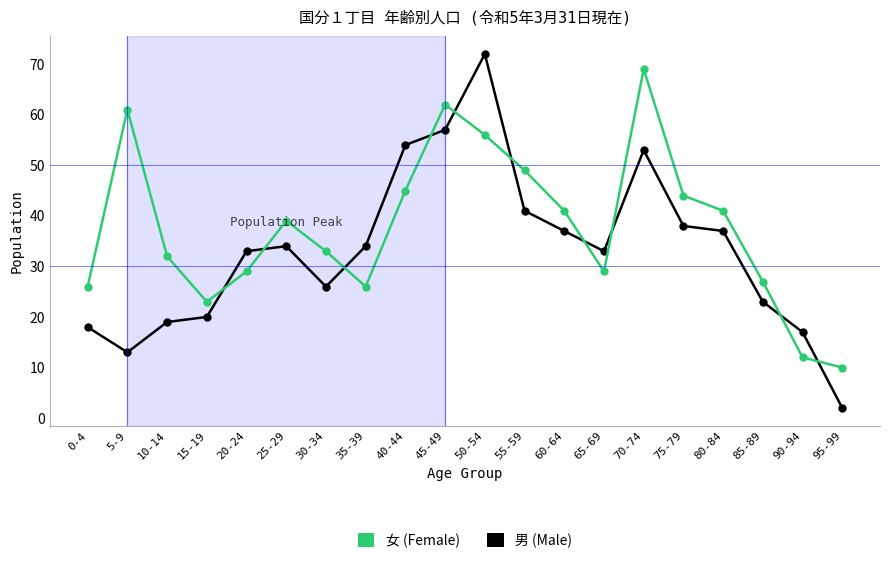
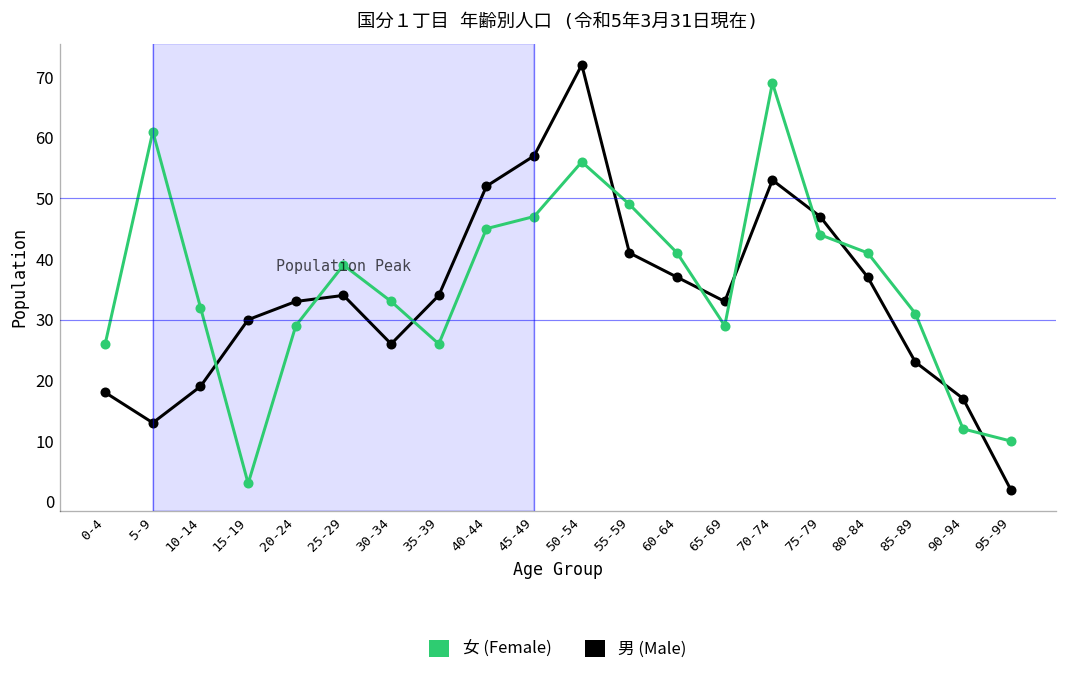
男 (Male), 15-19: 20 -> 30
女 (Female), 15-19: 23 -> 3
男 (Male), 40-44: 54 -> 52
女 (Female), 45-49: 62 -> 47
男 (Male), 75-79: 38 -> 47
女 (Female), 85-89: 27 -> 31
